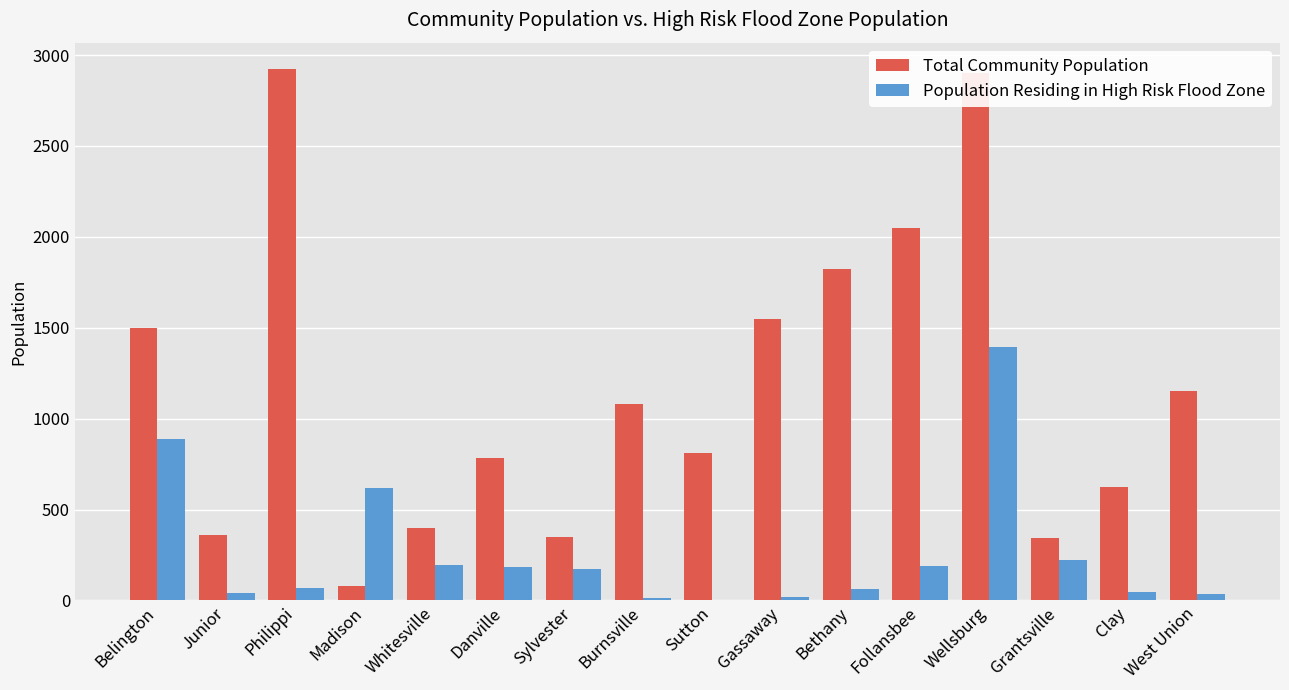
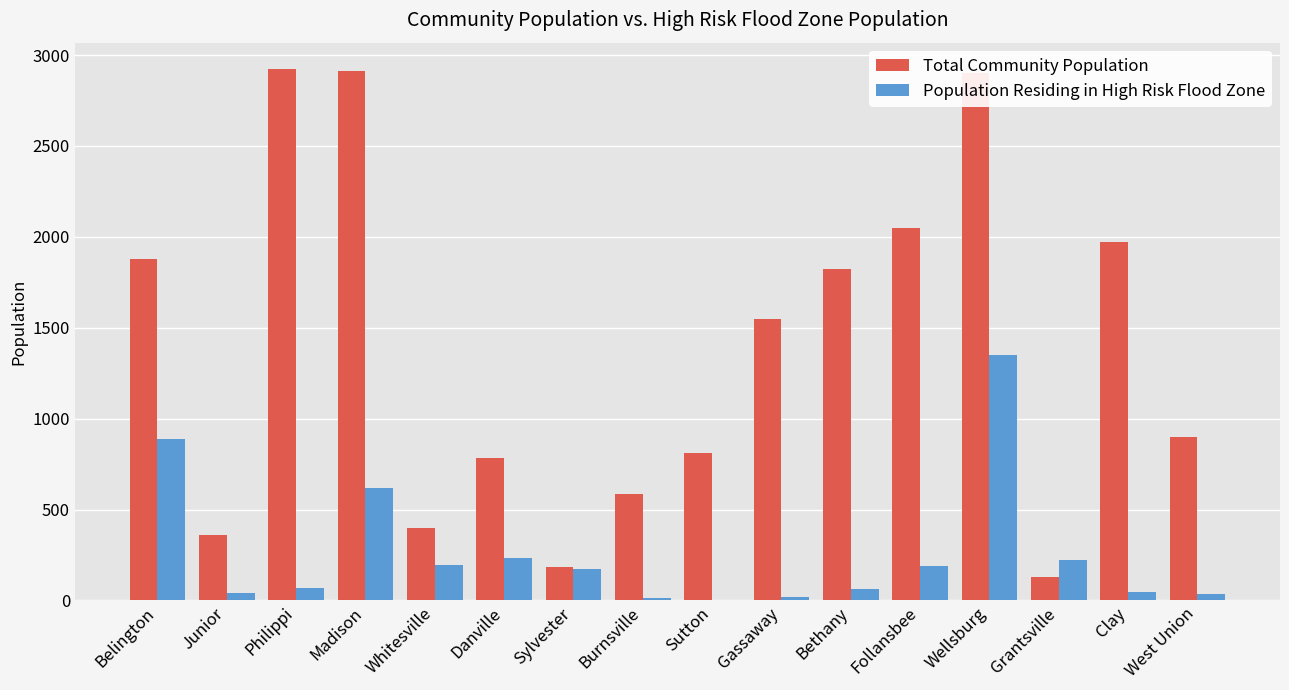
Total Community Population, Belington: 1500 -> 1880
Total Community Population, Madison: 80 -> 2910
Population Residing in High Risk Flood Zone, Danville: 180 -> 230
Total Community Population, Sylvester: 350 -> 180
Total Community Population, Burnsville: 1080 -> 580
Population Residing in High Risk Flood Zone, Wellsburg: 1400 -> 1350
Total Community Population, Grantsville: 340 -> 130
Total Community Population, Clay: 630 -> 1970
Total Community Population, West Union: 1150 -> 900
